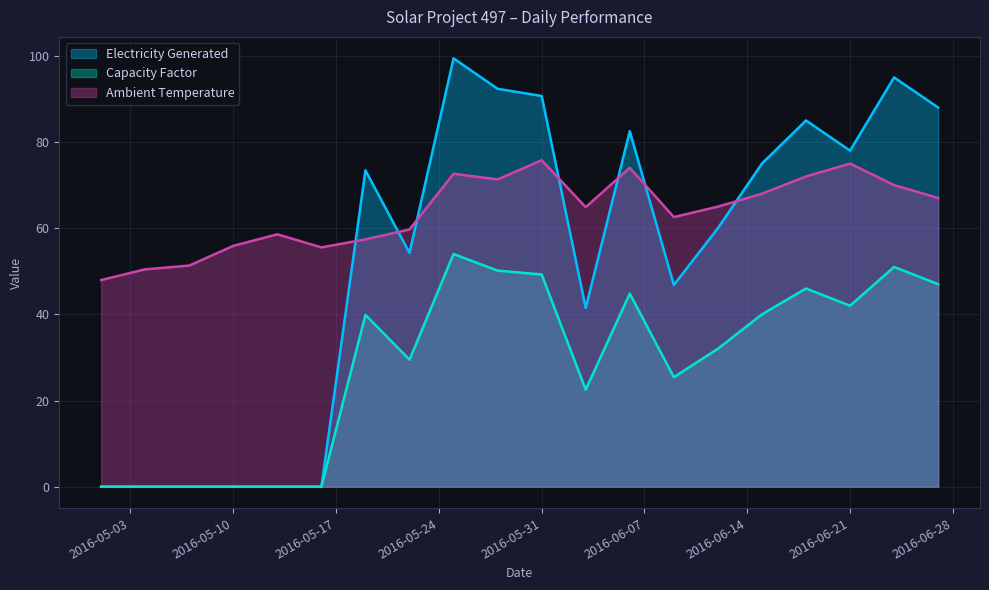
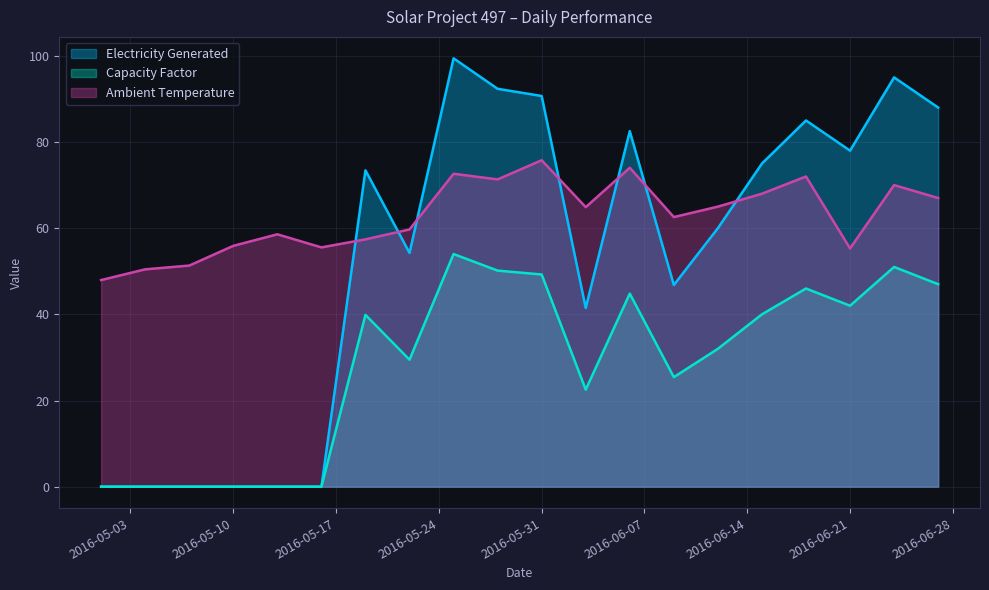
Ambient Temperature, 2016-06-21: 75 -> 55
